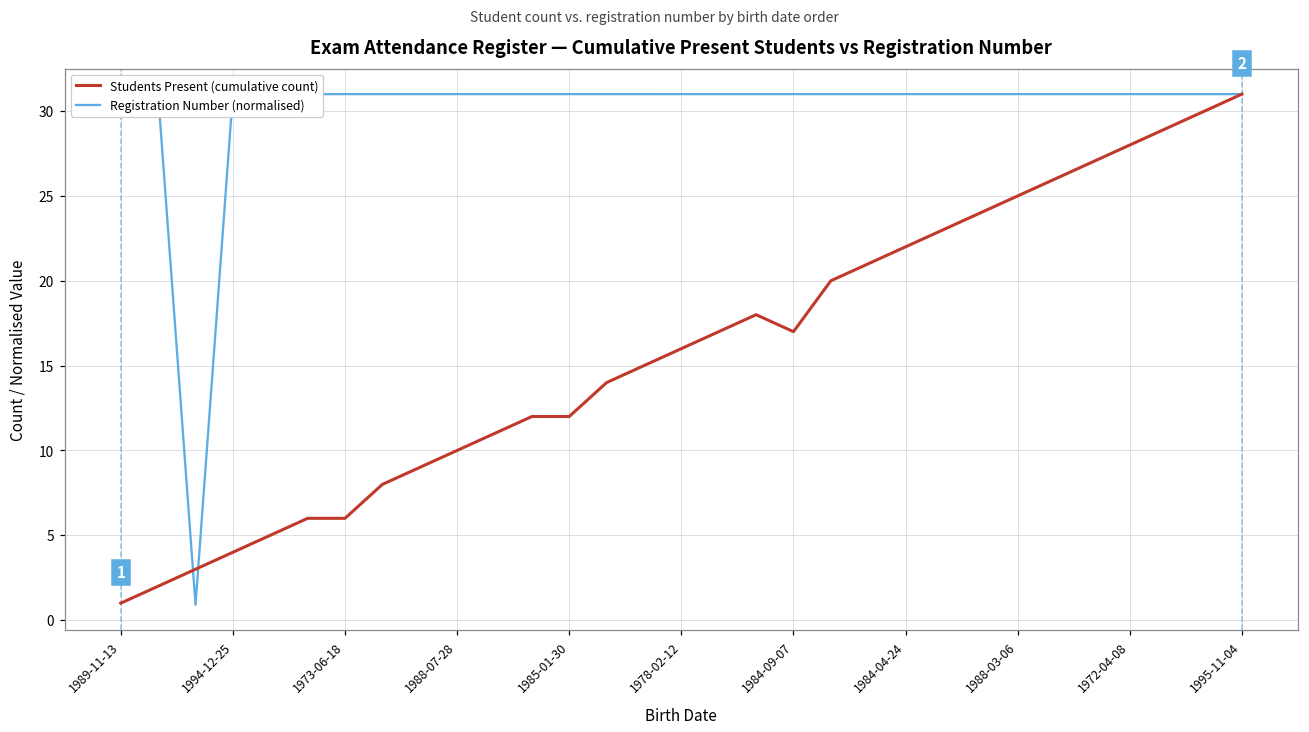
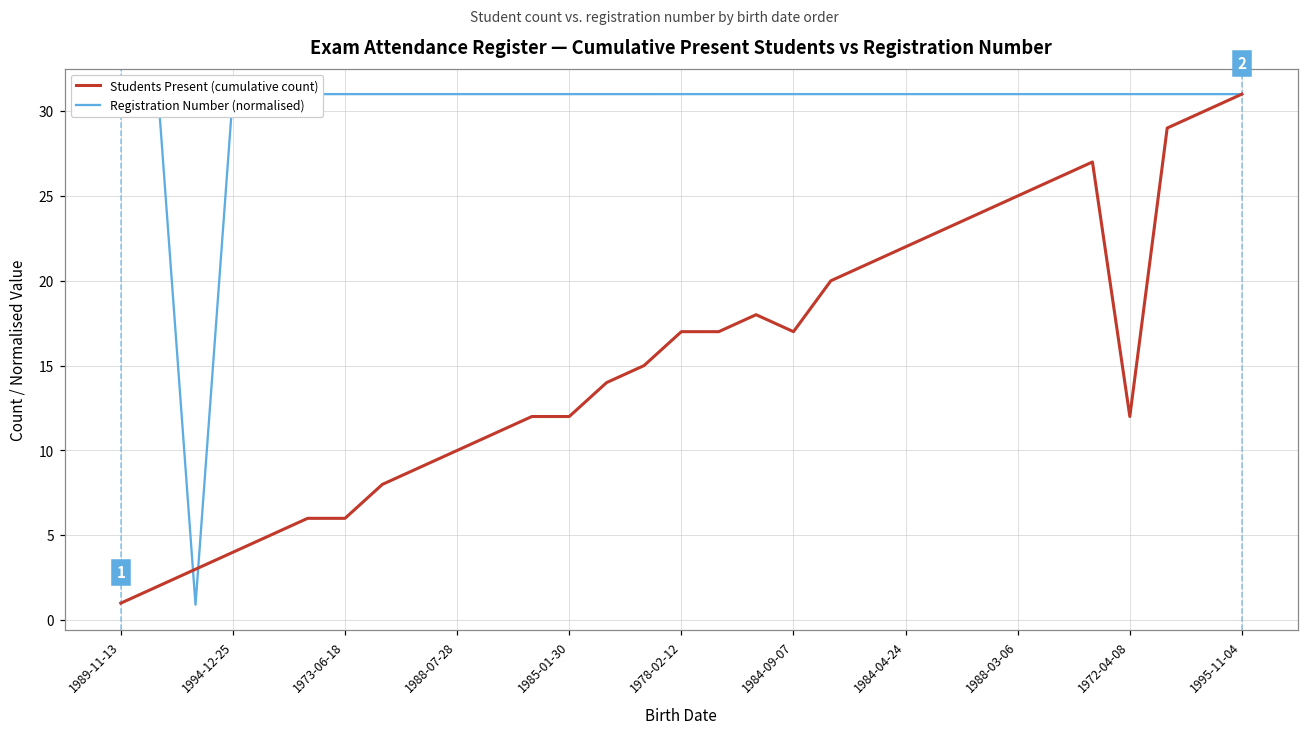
Students Present (cumulative count), 1978-02-12: 16 -> 17
Students Present (cumulative count), 1972-04-08: 28 -> 12
